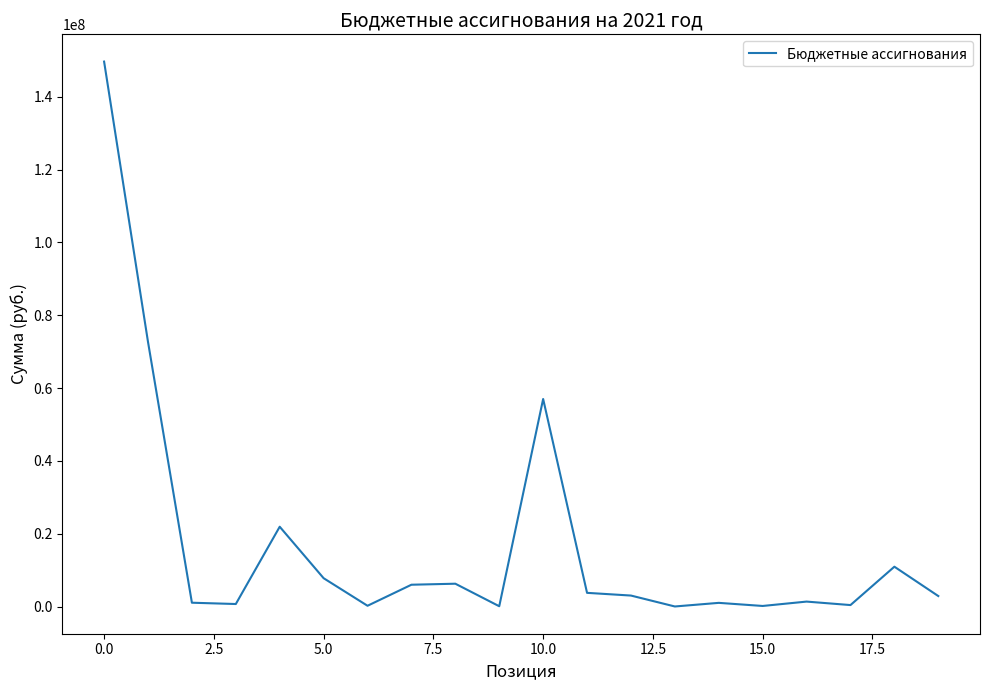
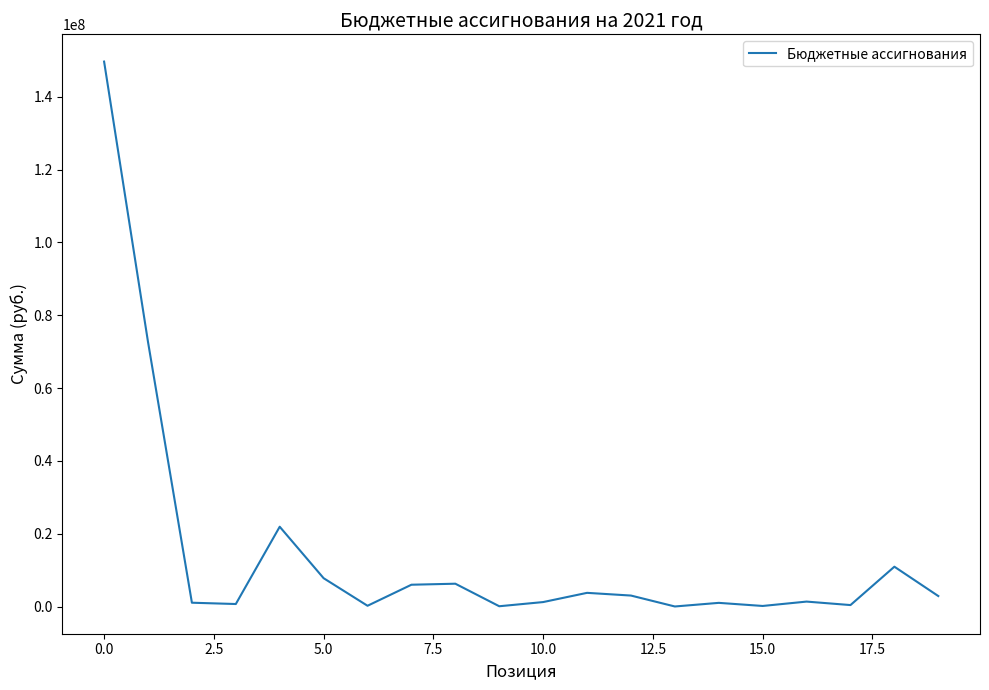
10.0: 57000000 -> 1000000
